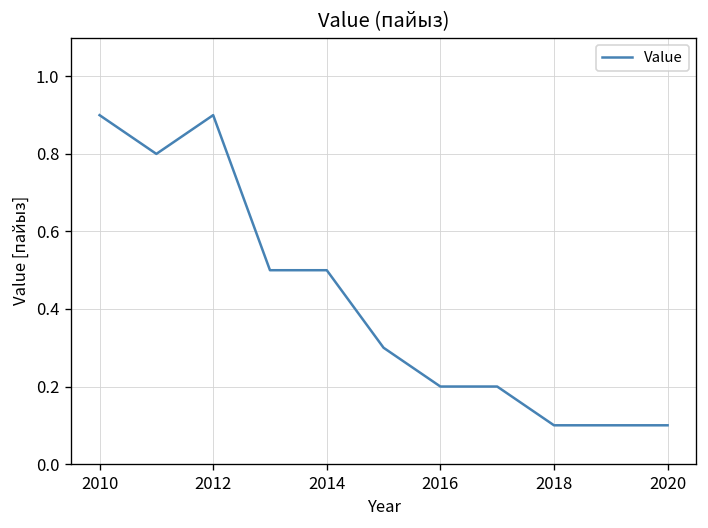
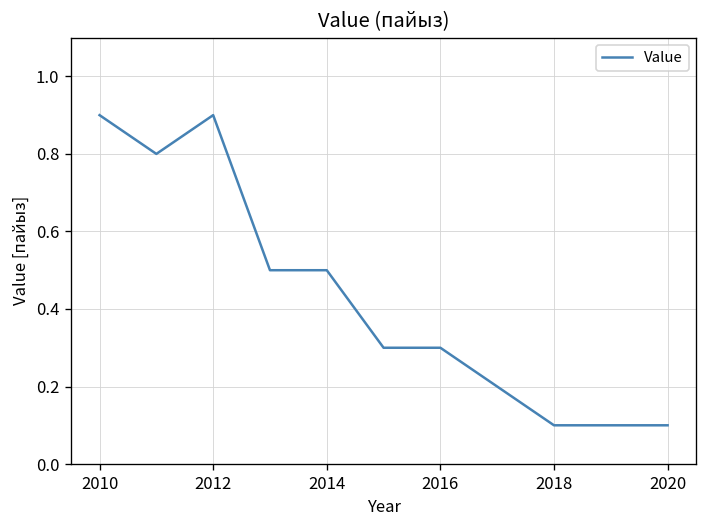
2016: 0.2 -> 0.3
